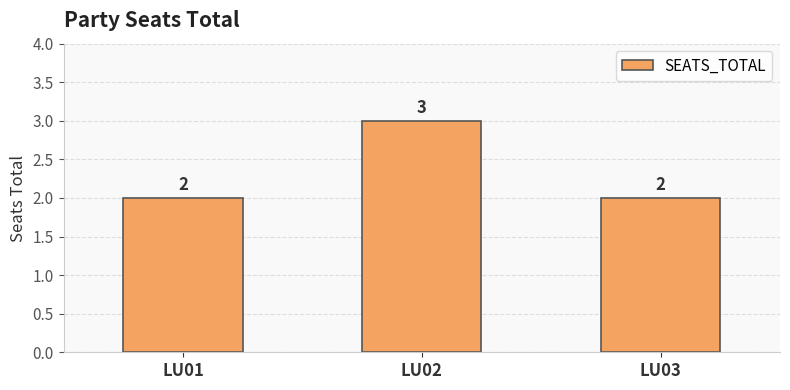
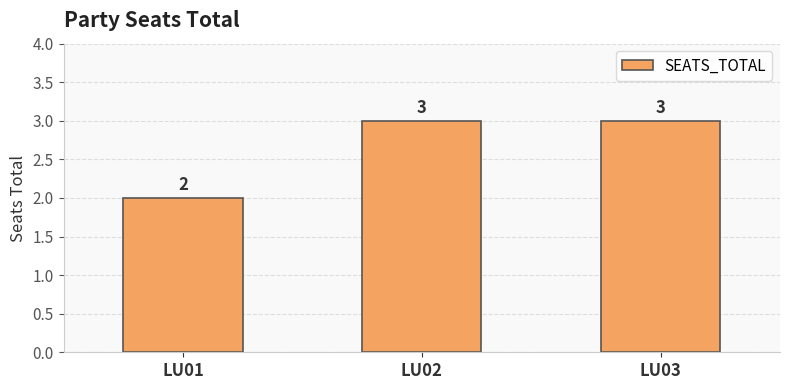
LU03: 2 -> 3
